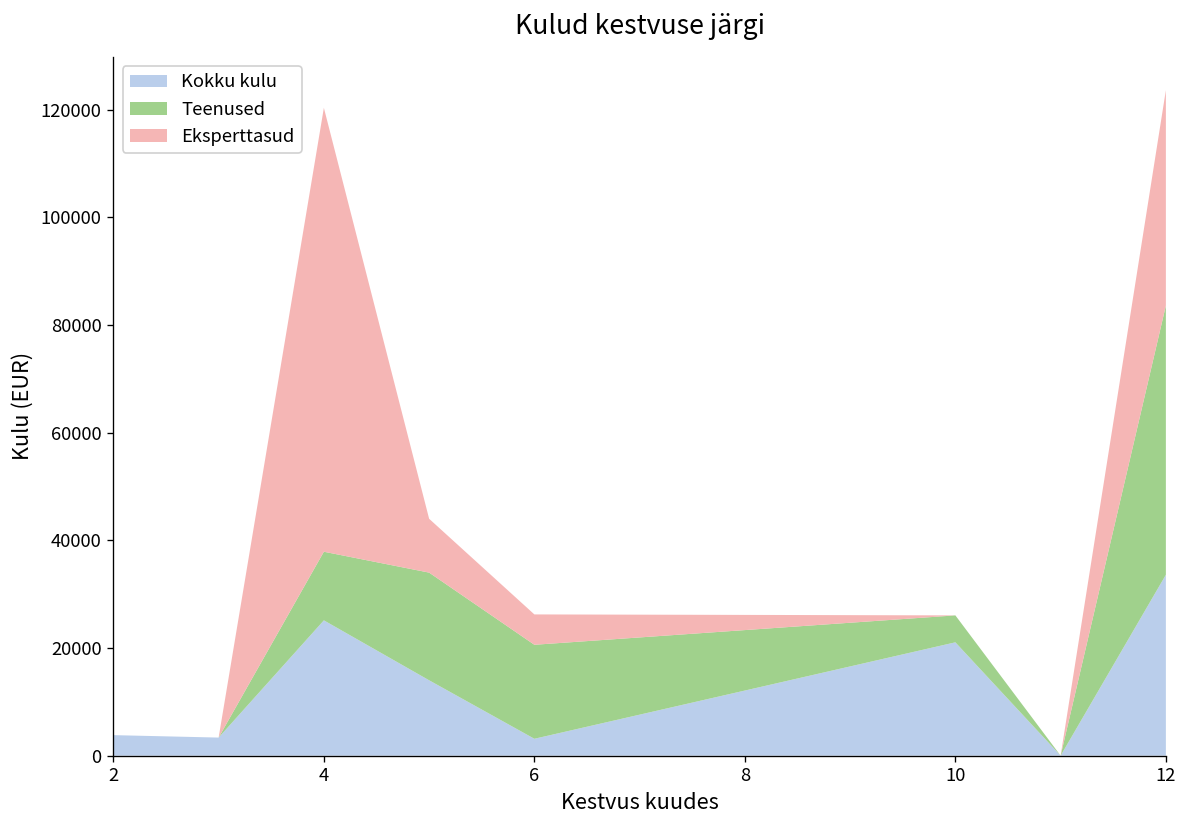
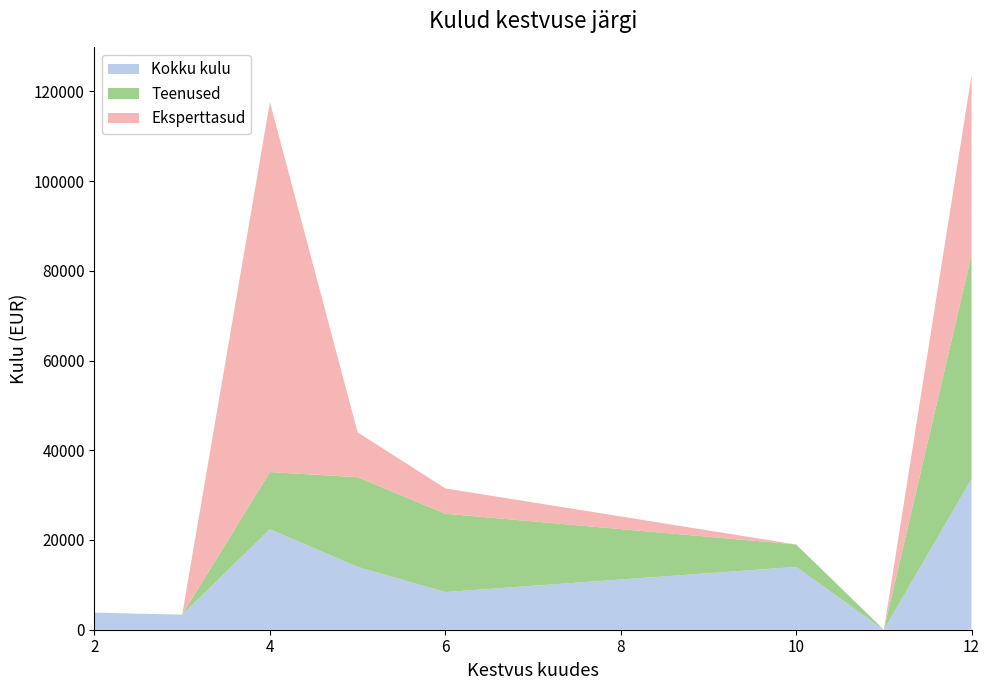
Kokku kulu, 4: 25000 -> 22000
Kokku kulu, 6: 3000 -> 8000
Kokku kulu, 10: 21000 -> 14000
